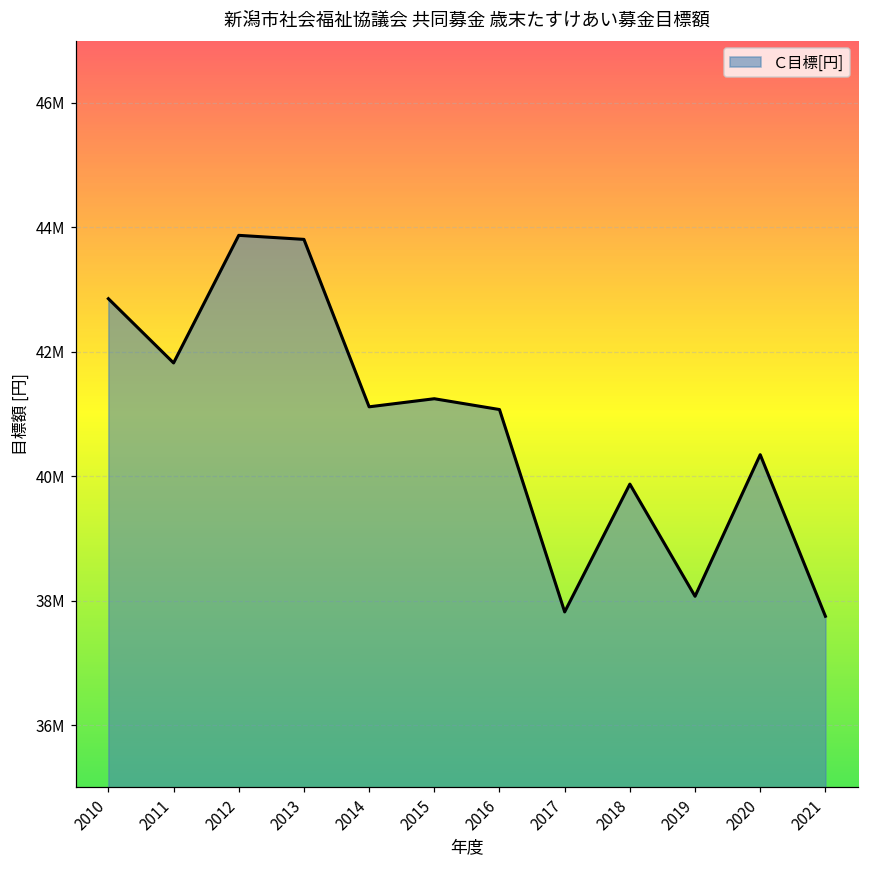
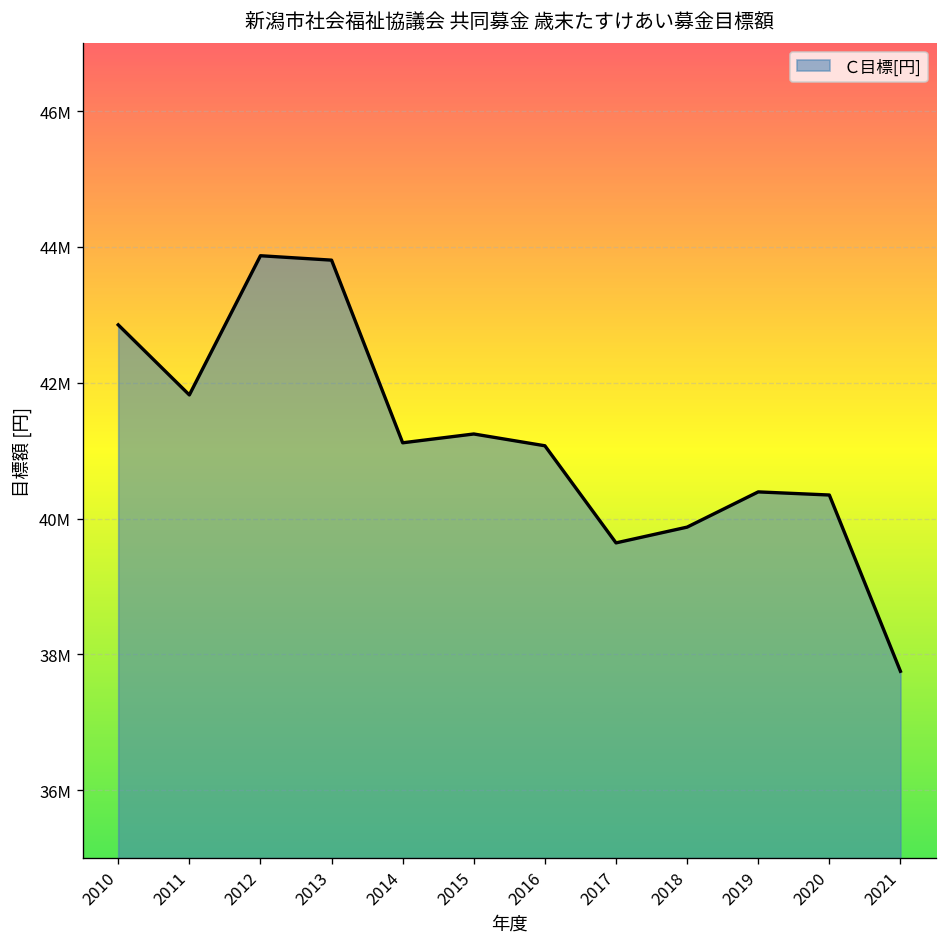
2017: 37800000 -> 39600000
2019: 38100000 -> 40400000
